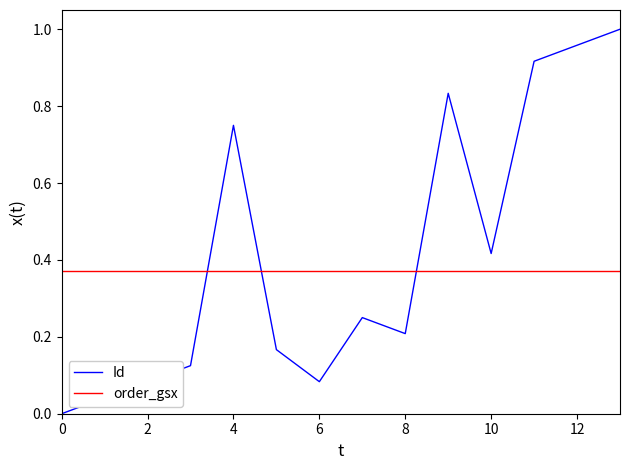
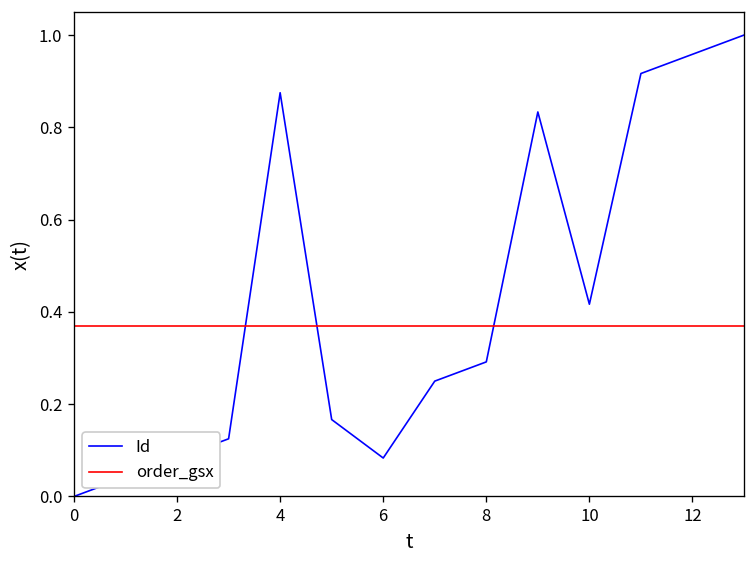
Id, 4: 0.75 -> 0.88
Id, 8: 0.21 -> 0.29
